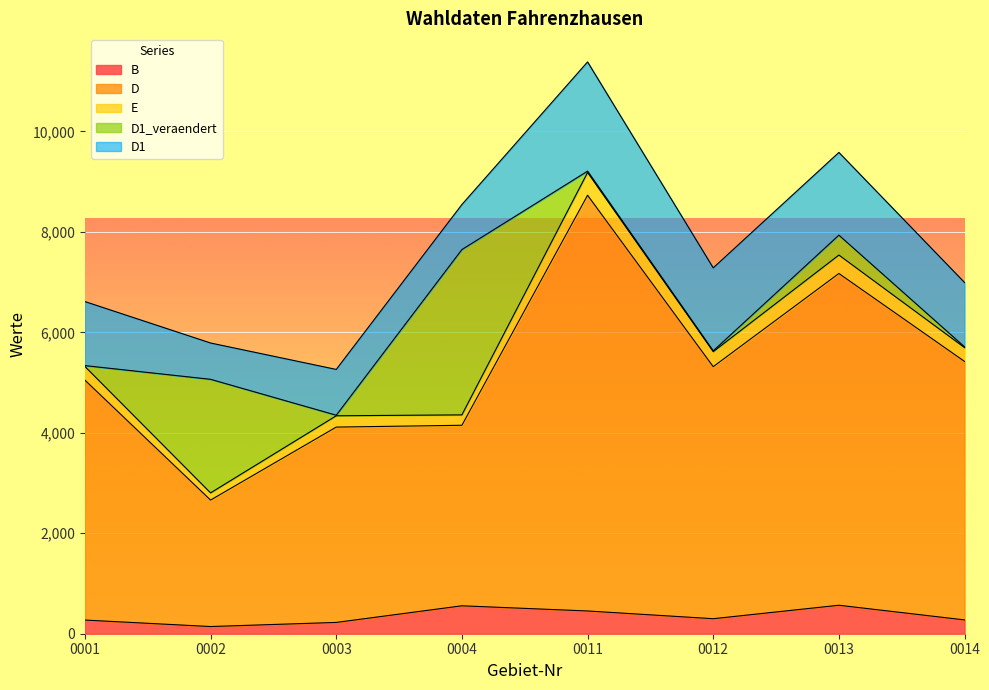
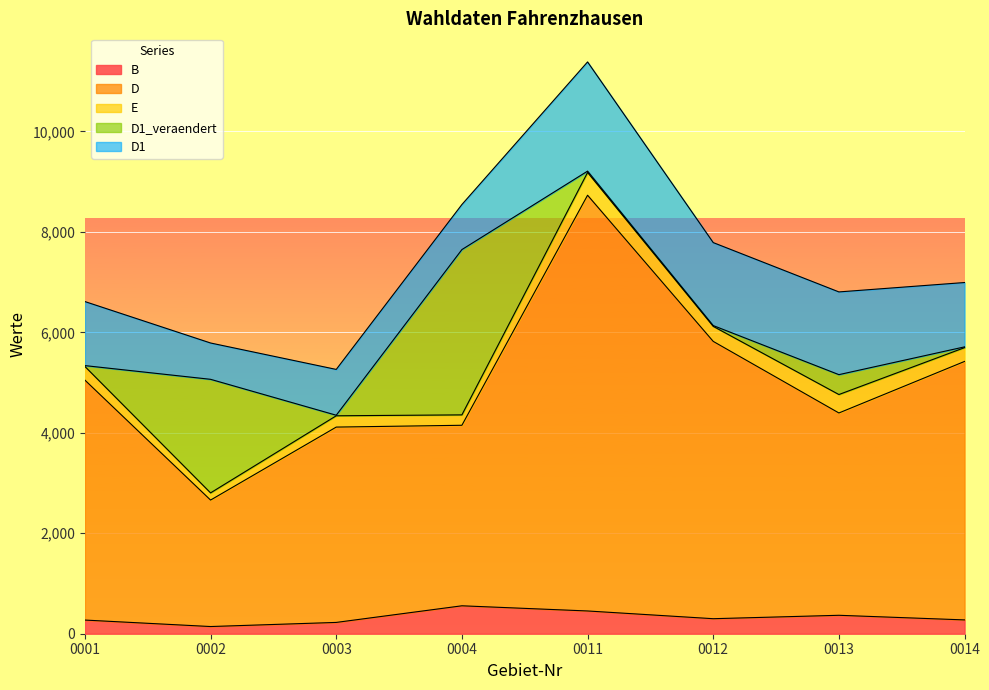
D, 0012: 5,000 -> 5,500
B, 0013: 600 -> 400
D, 0013: 6,600 -> 4,000
